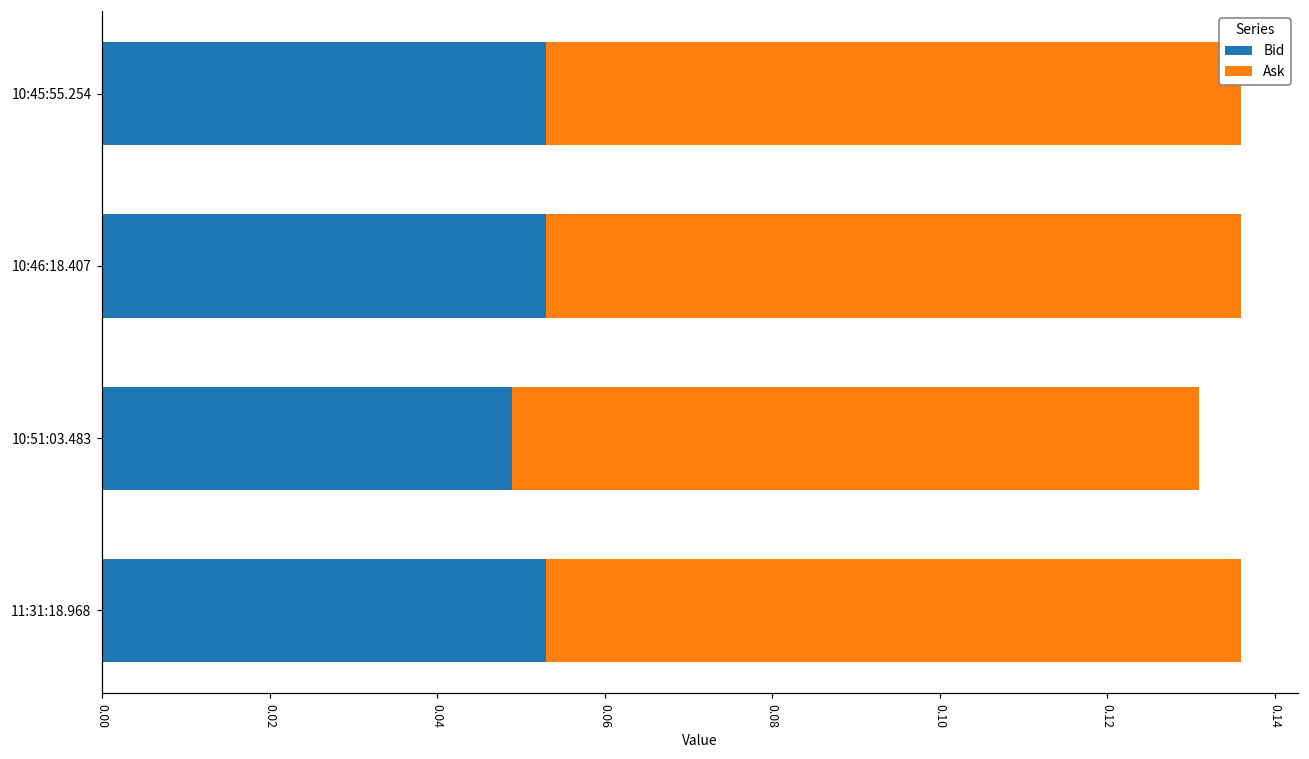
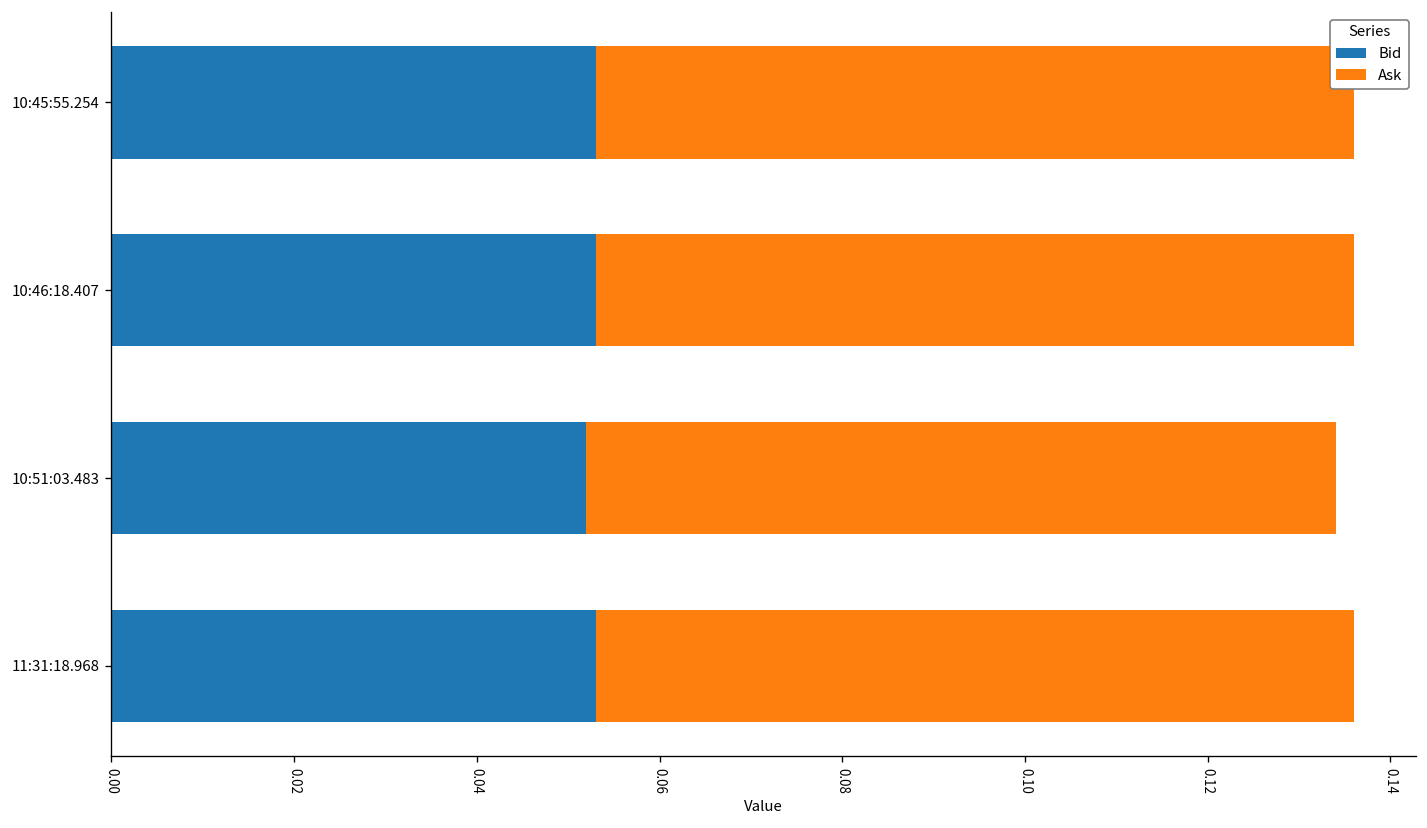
Bid, 10:51:03.483: 0.049 -> 0.052
